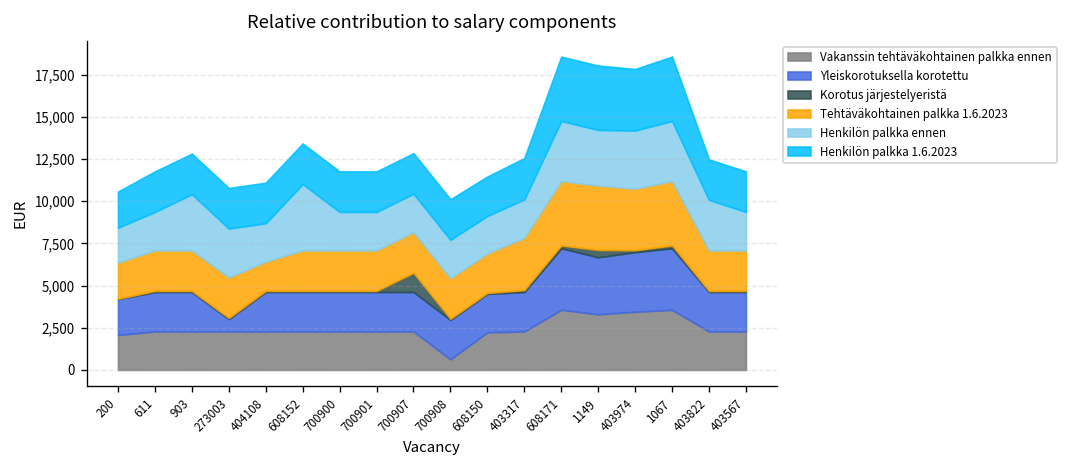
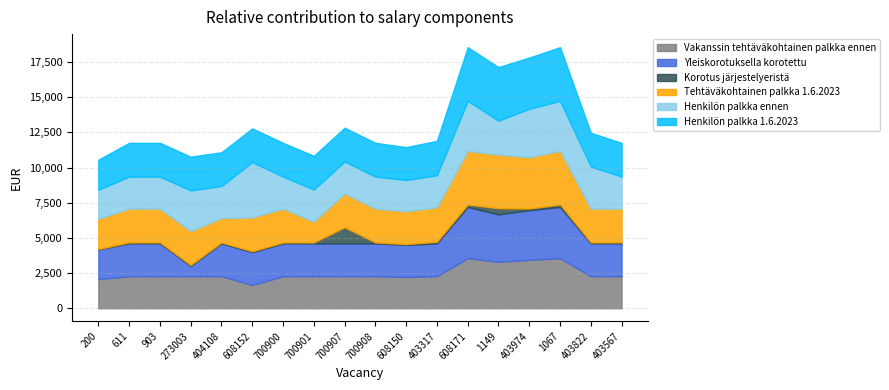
Henkilön palkka ennen, 903: 3,300 -> 2,300
Vakanssin tehtäväkohtainen palkka ennen, 608152: 2,300 -> 1,700
Tehtäväkohtainen palkka 1.6.2023, 700901: 2,400 -> 1,500
Vakanssin tehtäväkohtainen palkka ennen, 700908: 600 -> 2,300
Tehtäväkohtainen palkka 1.6.2023, 403317: 3,100 -> 2,400
Henkilön palkka ennen, 1149: 3,300 -> 2,400
